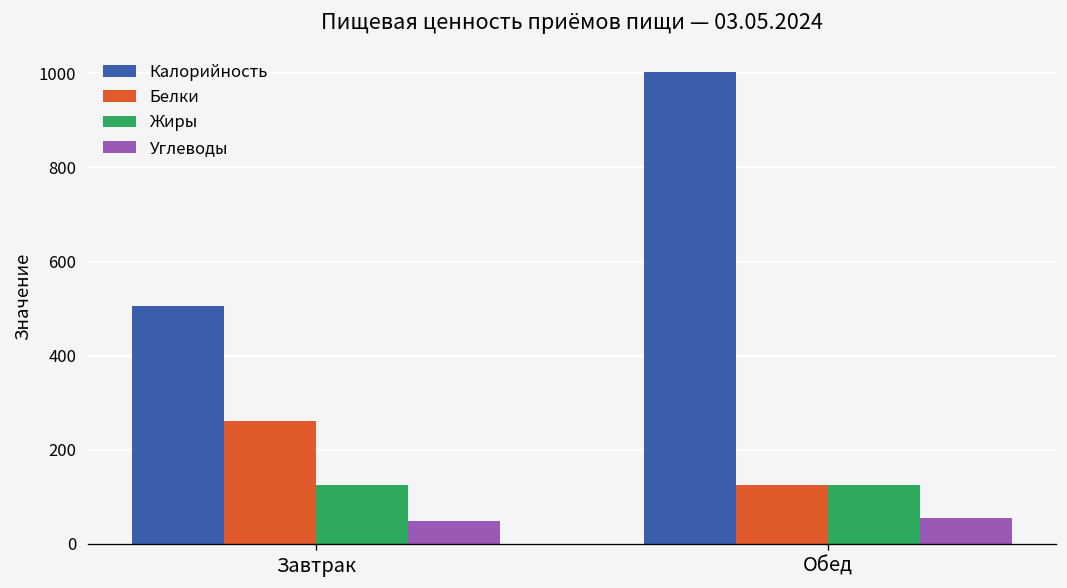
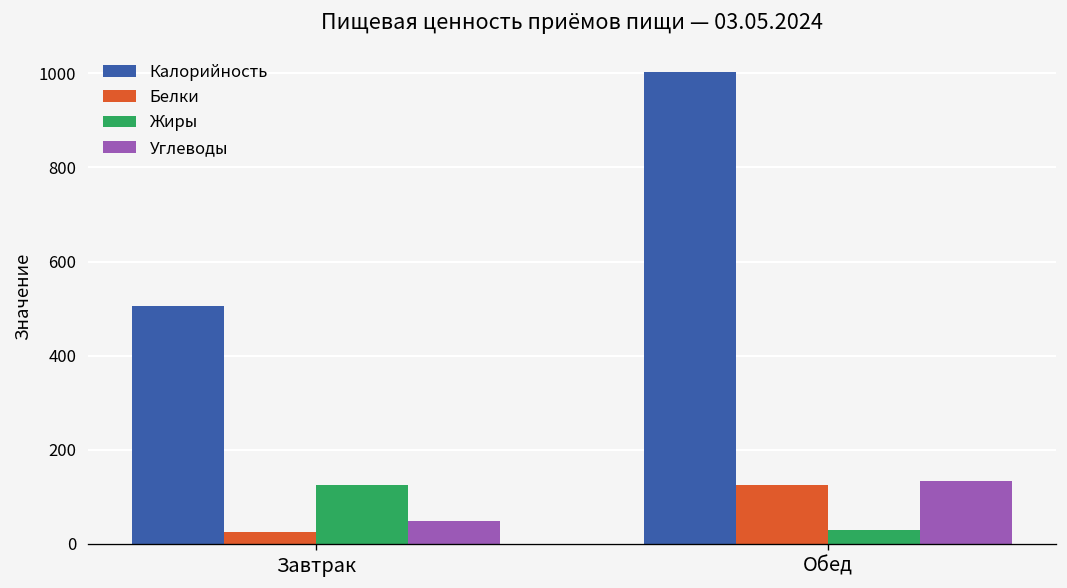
Белки, Завтрак: 260 -> 30
Жиры, Обед: 130 -> 30
Углеводы, Обед: 60 -> 130
